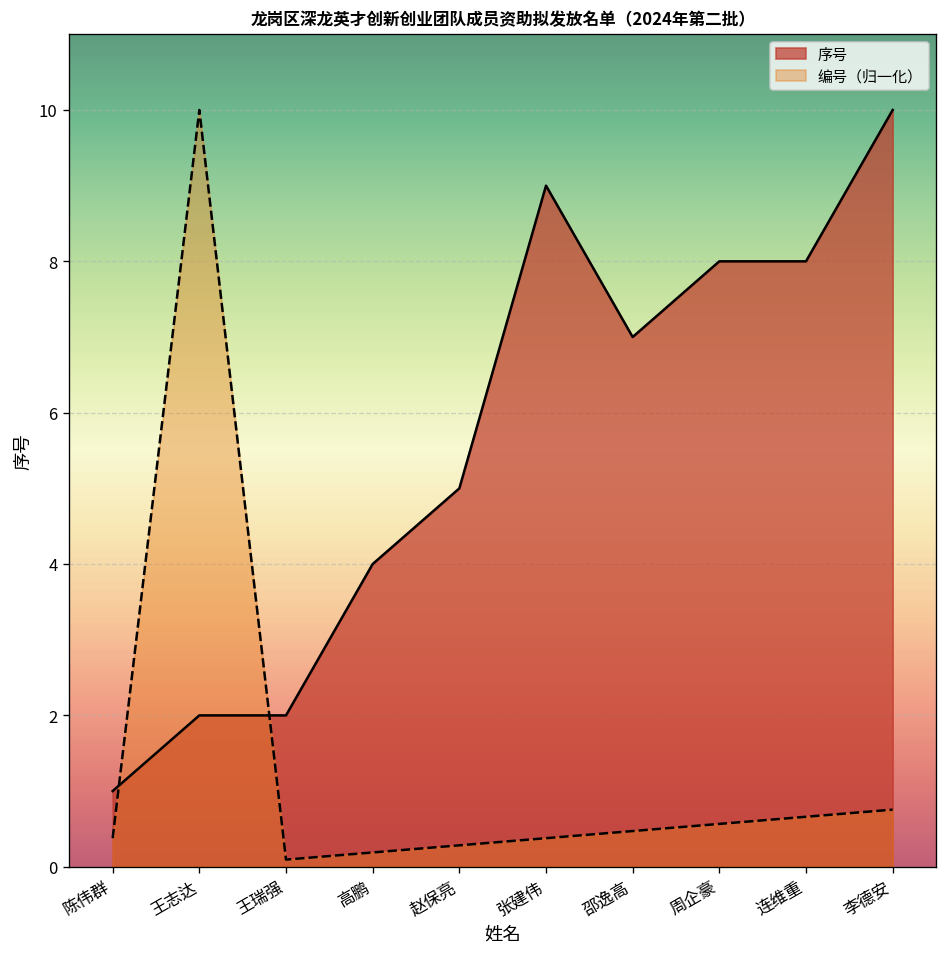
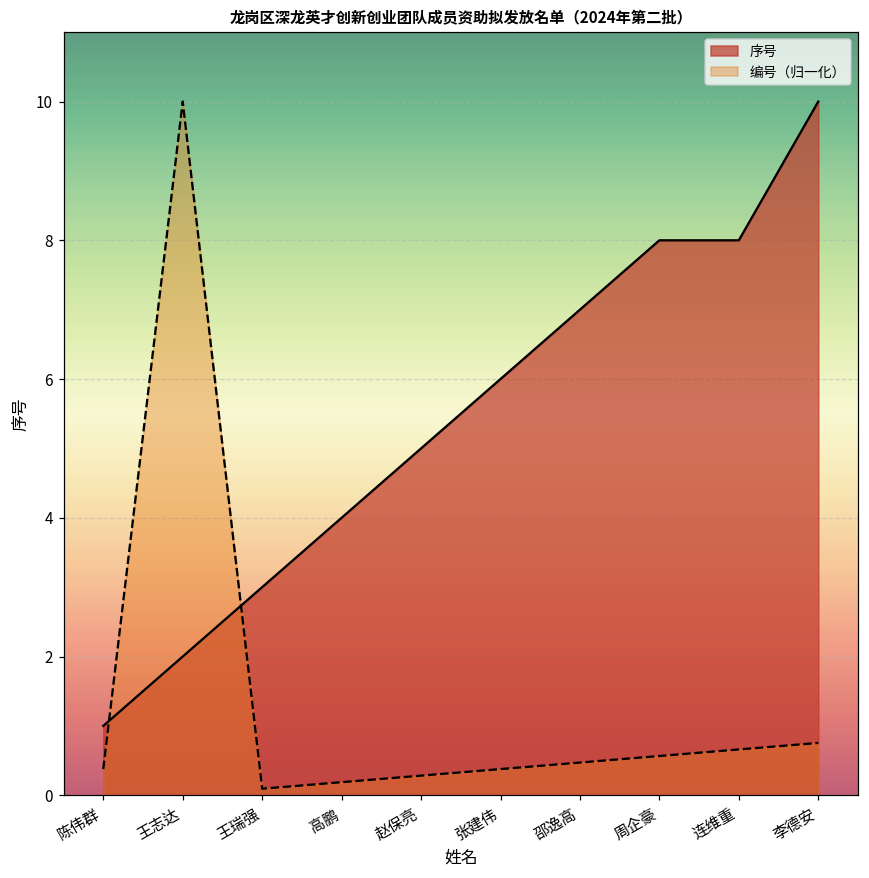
序号, 王瑞强: 2 -> 3
序号, 张建伟: 9 -> 6
